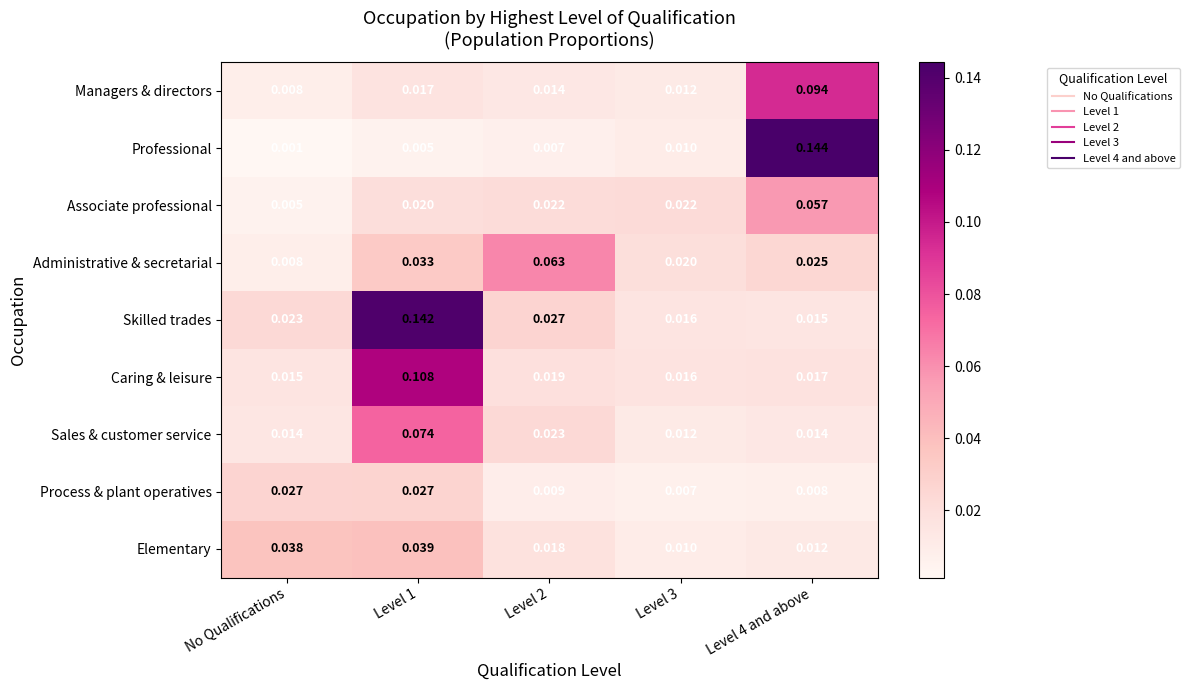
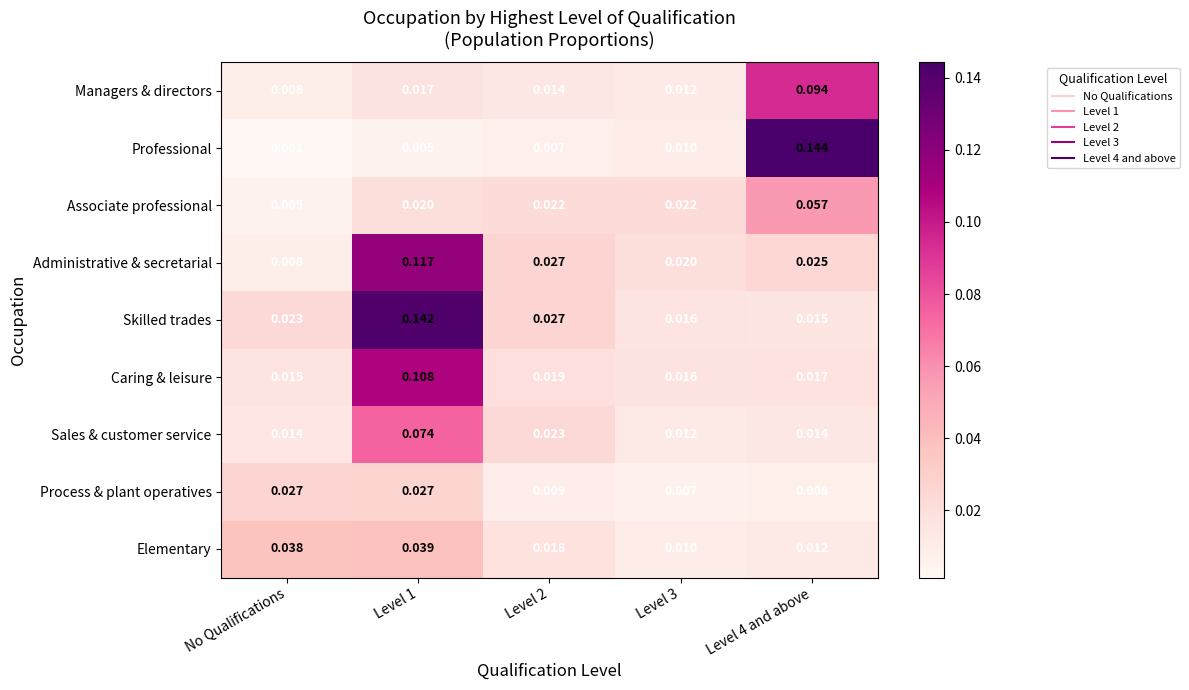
Administrative & secretarial, Level 1: 0.033 -> 0.117
Administrative & secretarial, Level 2: 0.063 -> 0.027
